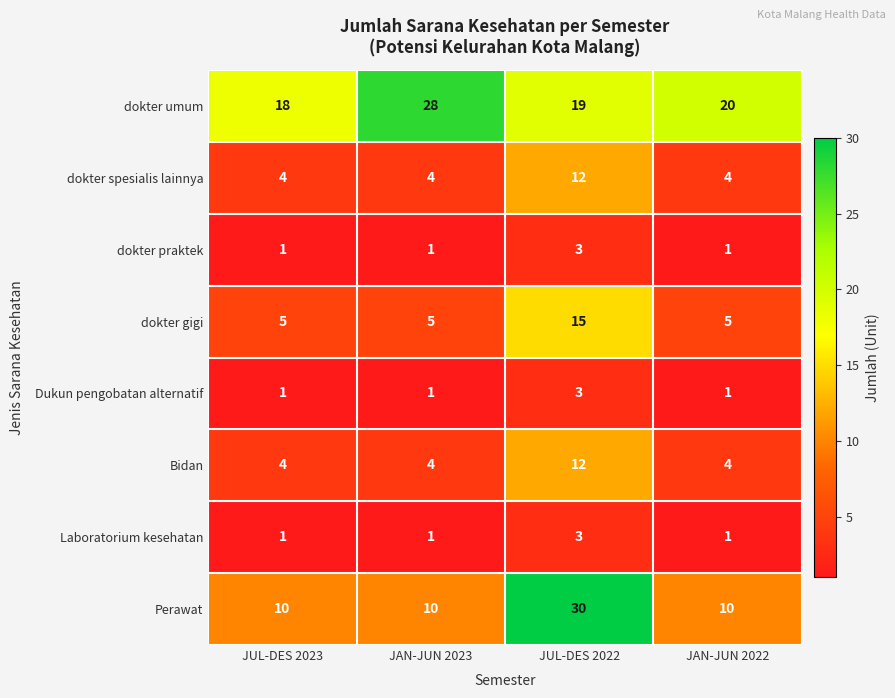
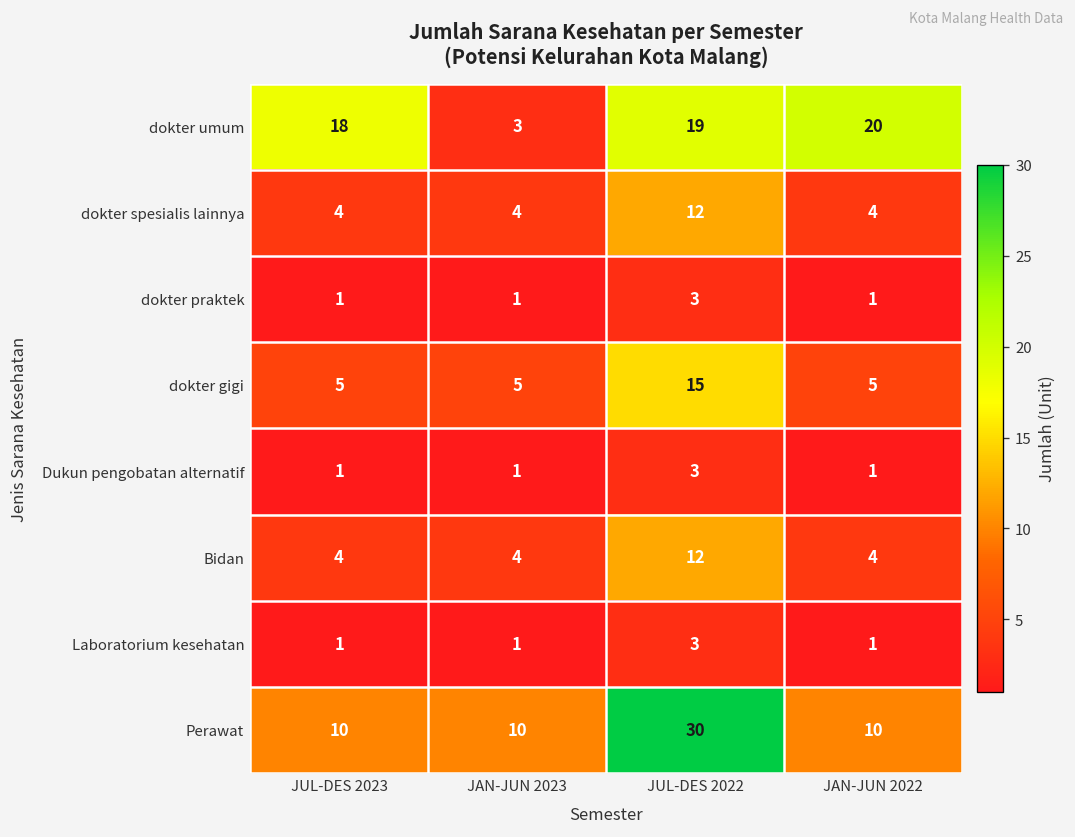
dokter umum, JAN-JUN 2023: 28 -> 3
